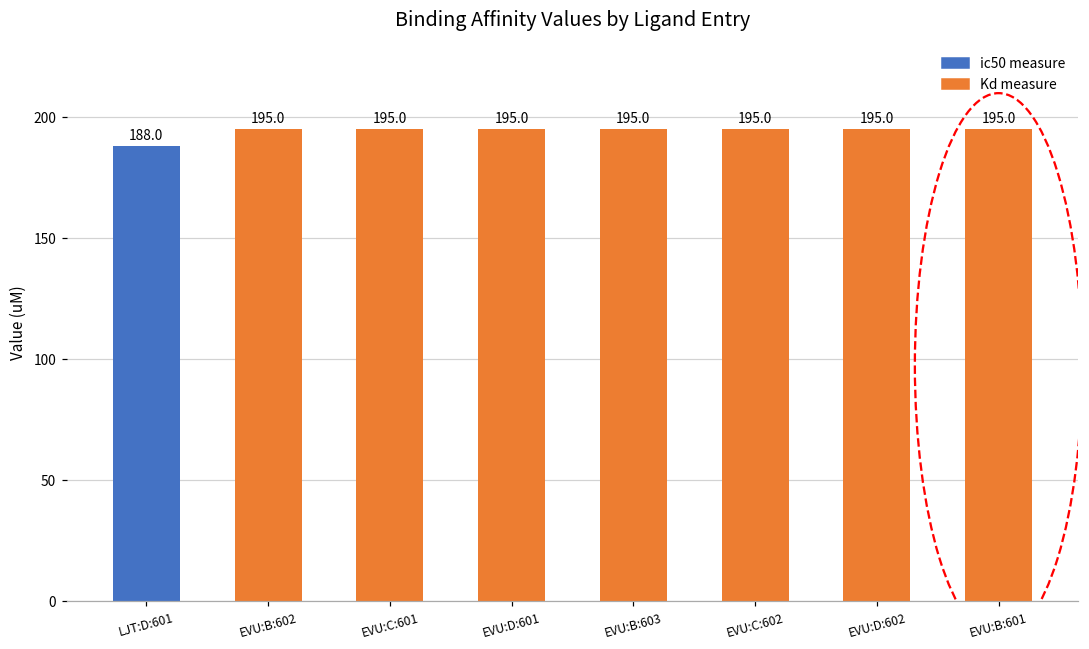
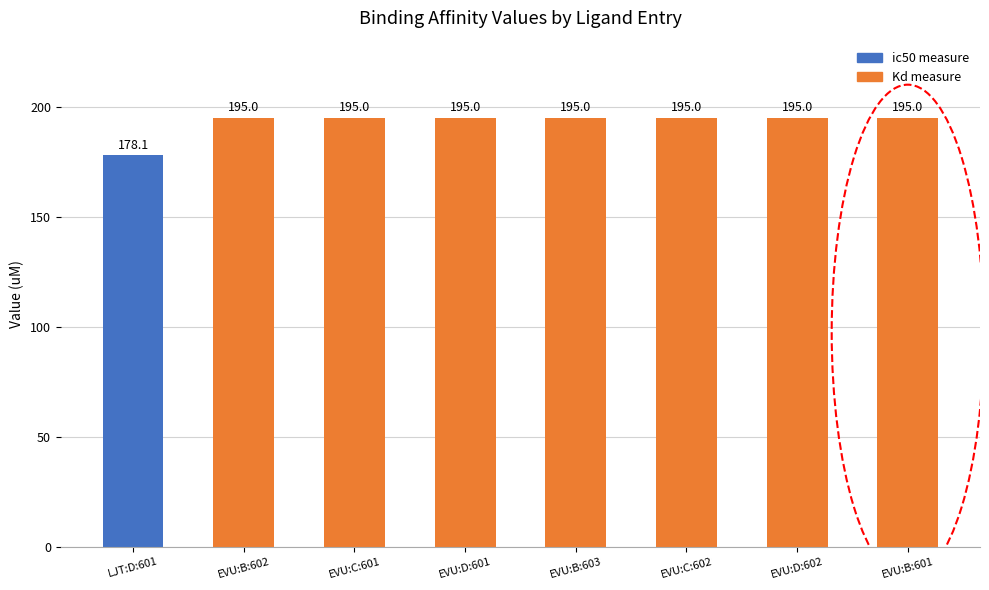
LJT:D:601: 188.0 -> 178.1
